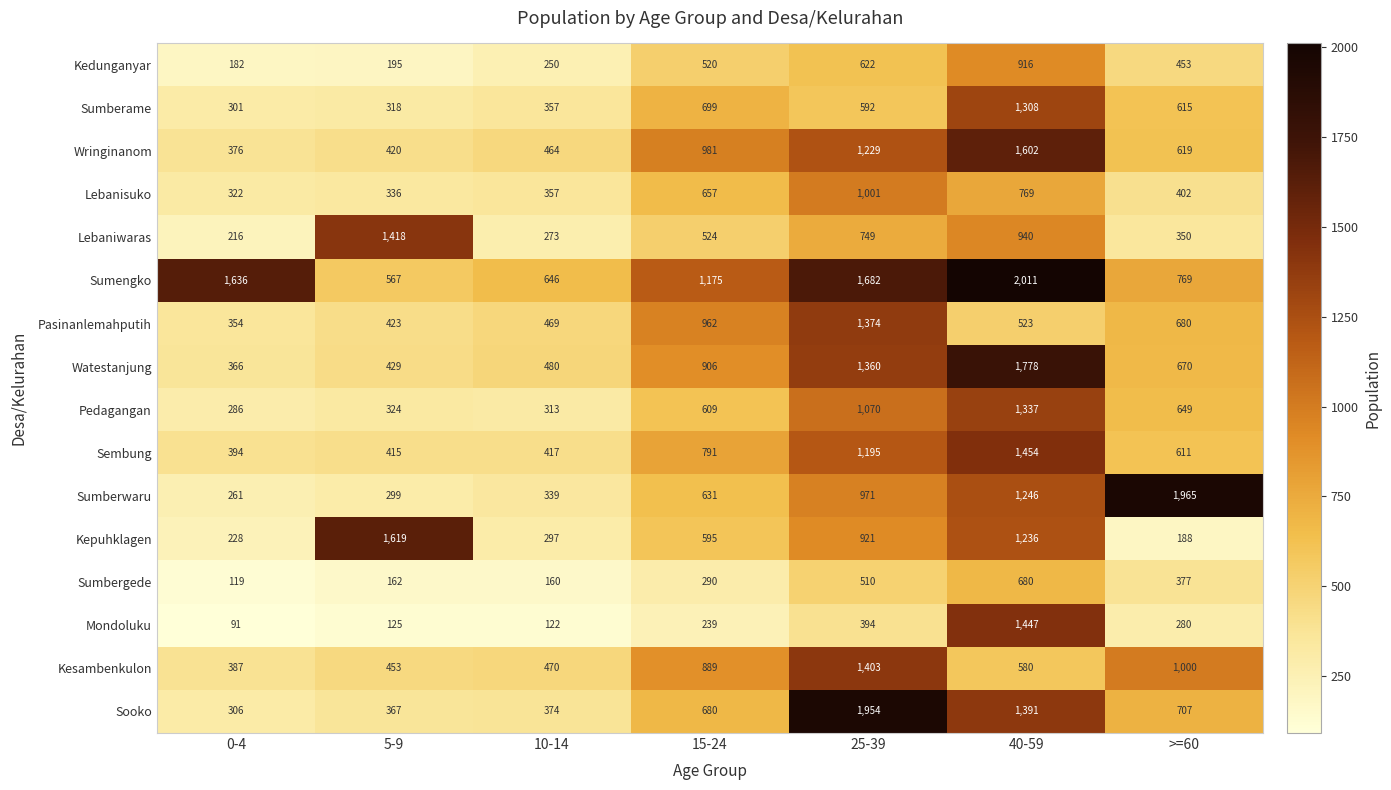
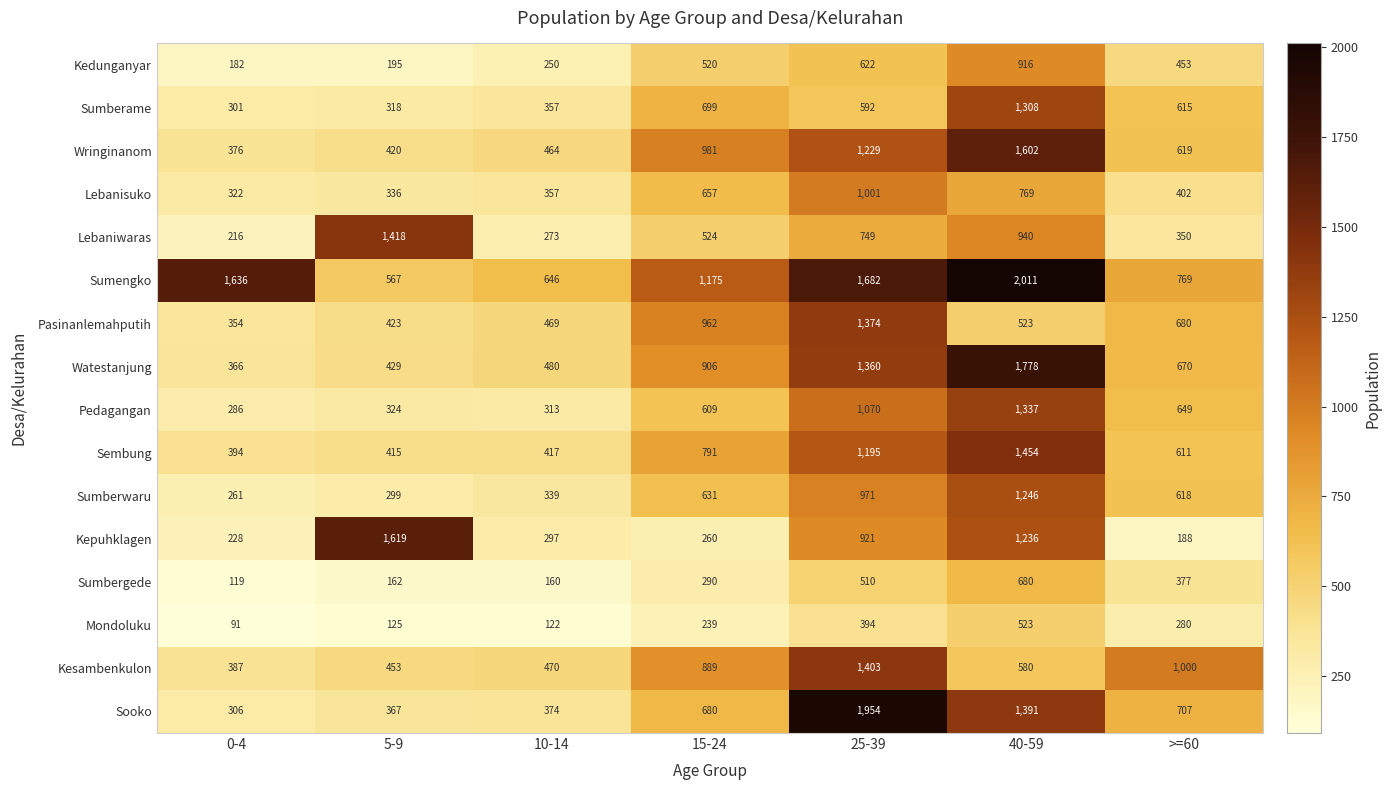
Sumberwaru, >=60: 1,965 -> 618
Kepuhklagen, 15-24: 595 -> 260
Mondoluku, 40-59: 1,447 -> 523
